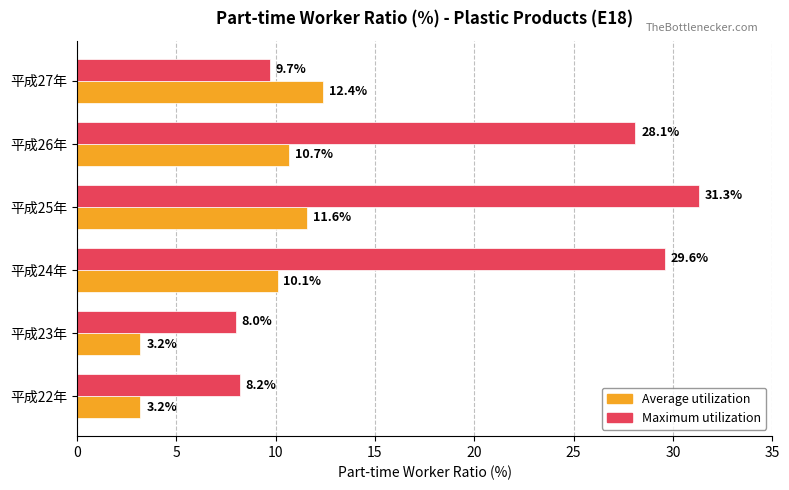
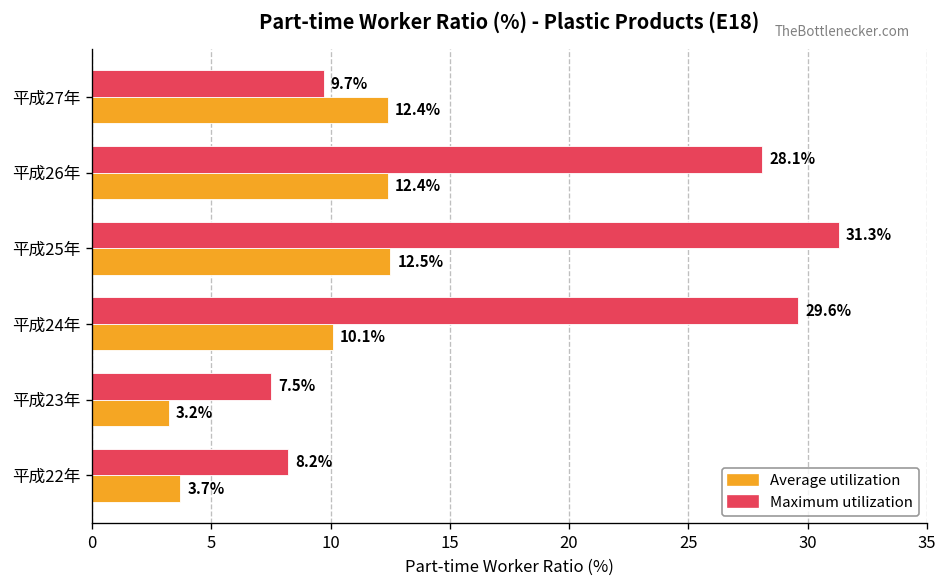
Average utilization, 平成26年: 10.7% -> 12.4%
Average utilization, 平成25年: 11.6% -> 12.5%
Maximum utilization, 平成23年: 8.0% -> 7.5%
Average utilization, 平成22年: 3.2% -> 3.7%
